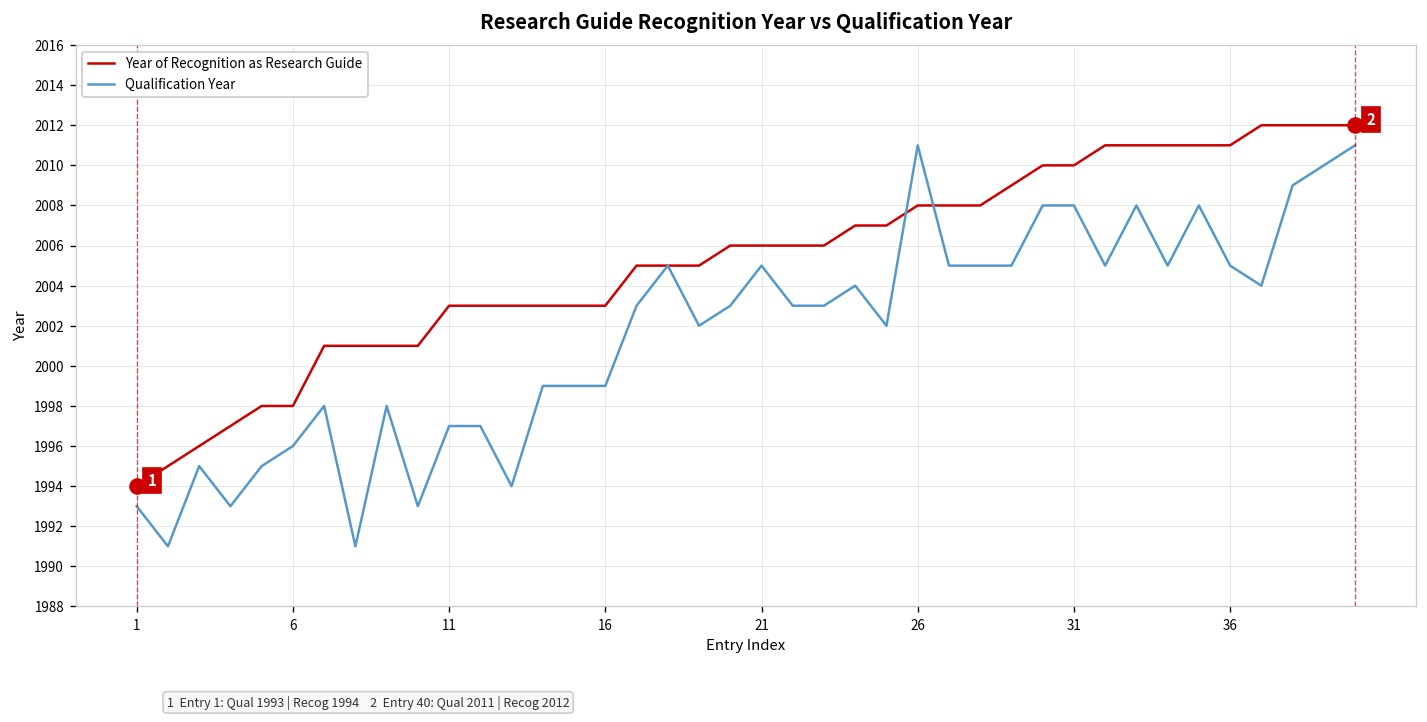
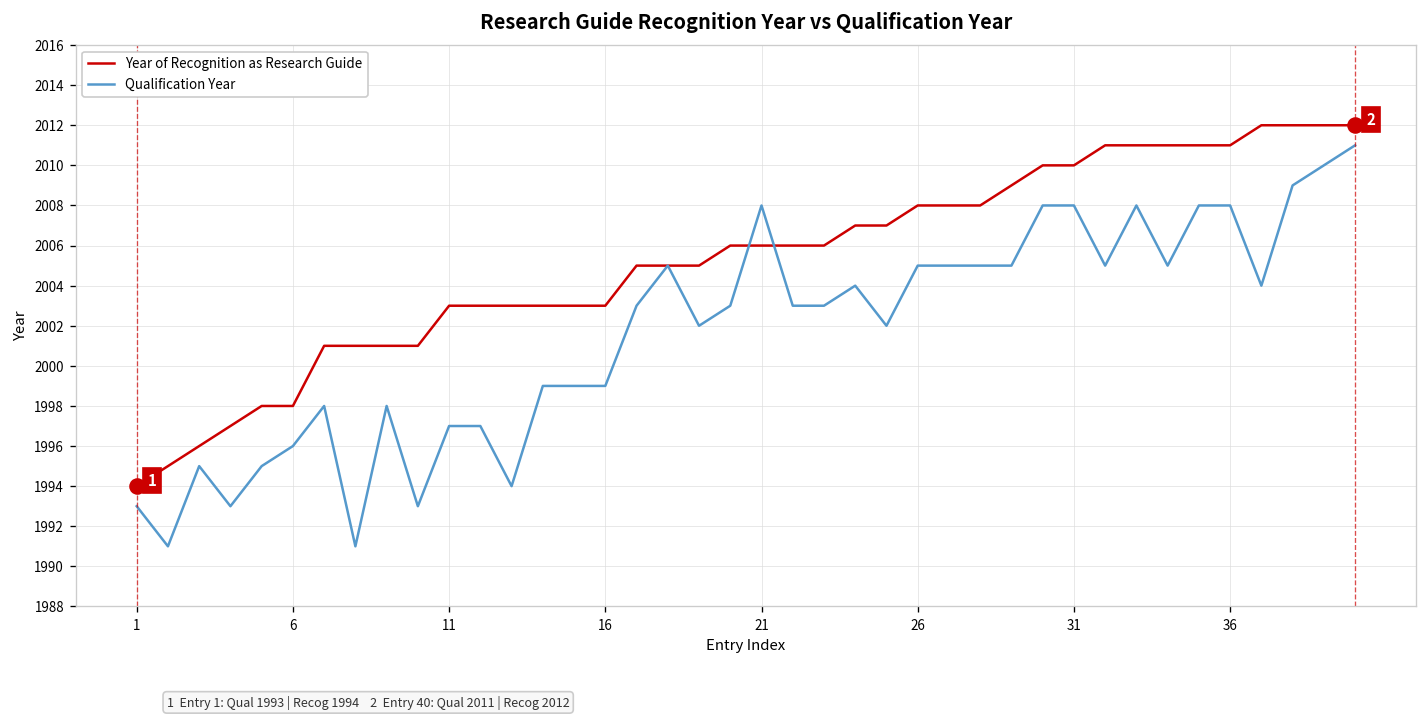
Qualification Year, 21: 2005 -> 2008
Qualification Year, 26: 2011 -> 2005
Qualification Year, 36: 2005 -> 2008
